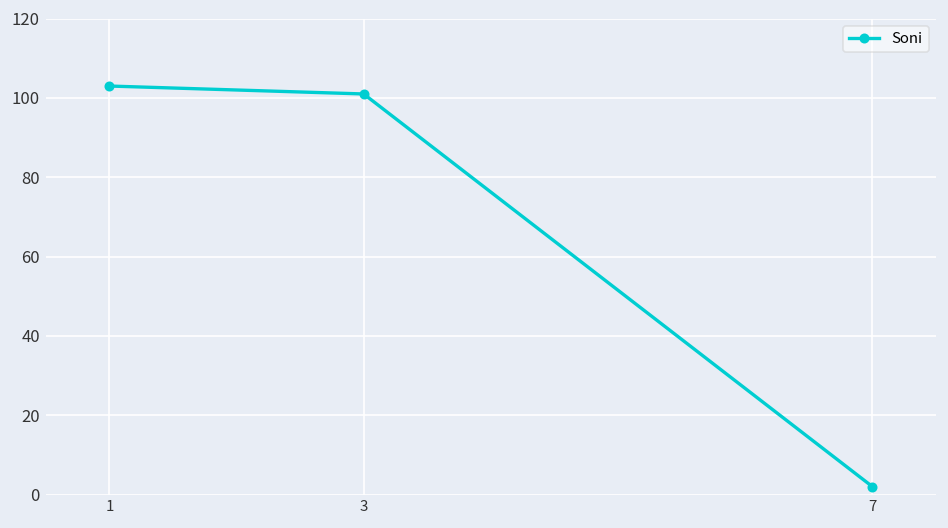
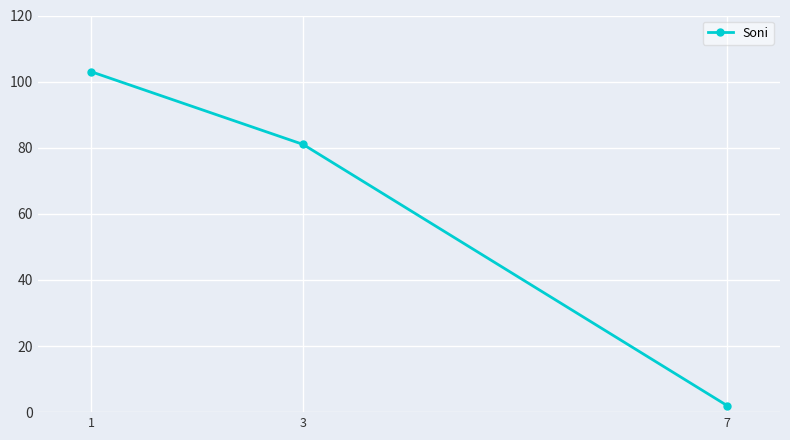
3: 101 -> 81
